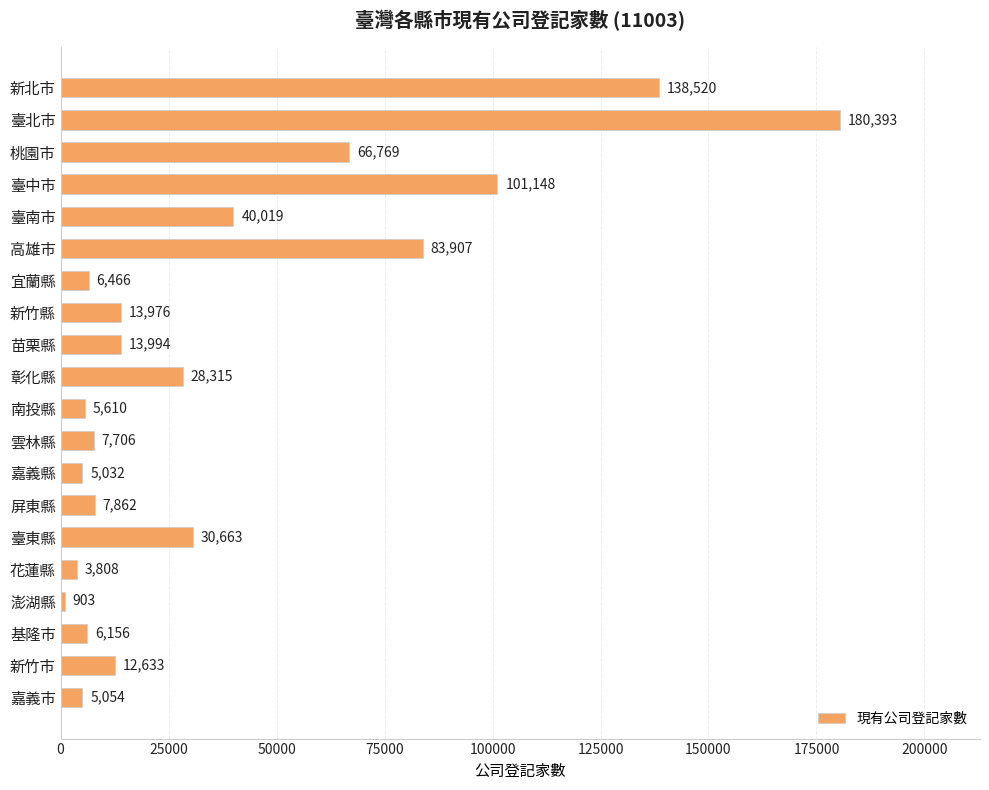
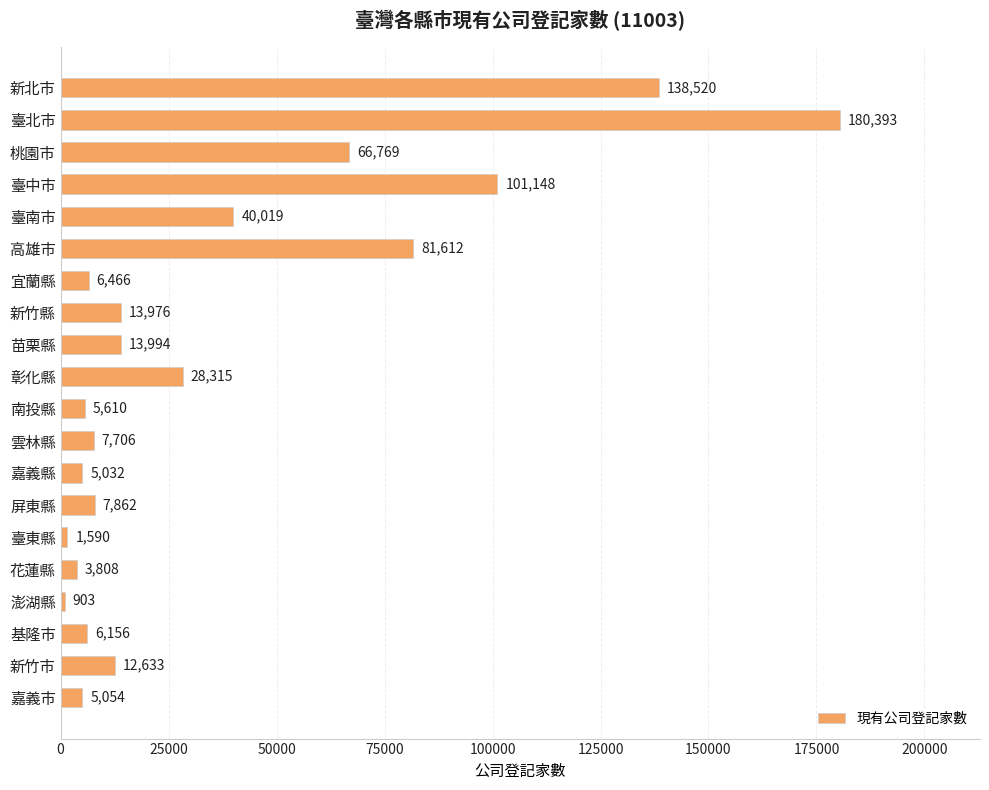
高雄市: 83,907 -> 81,612
臺東縣: 30,663 -> 1,590
